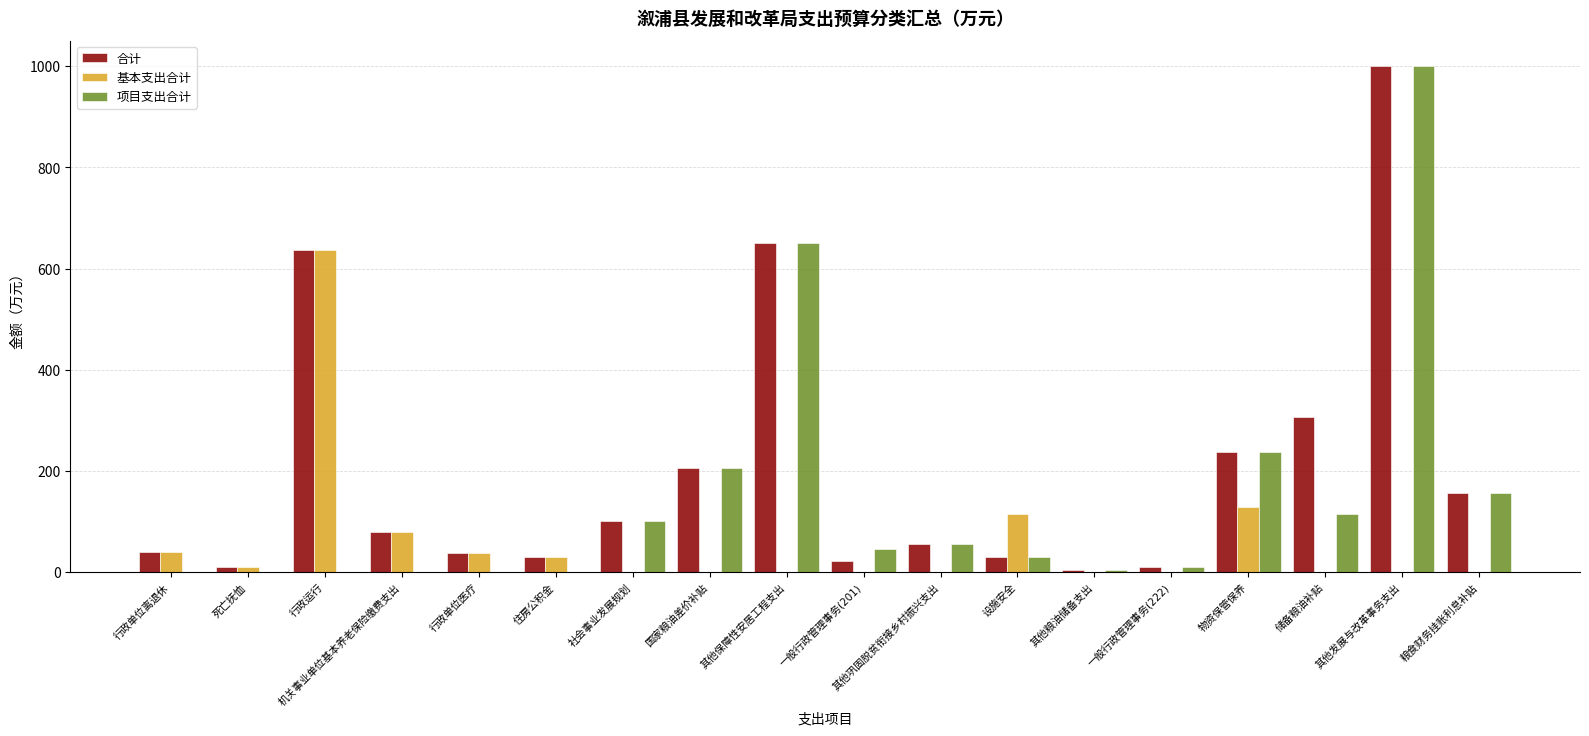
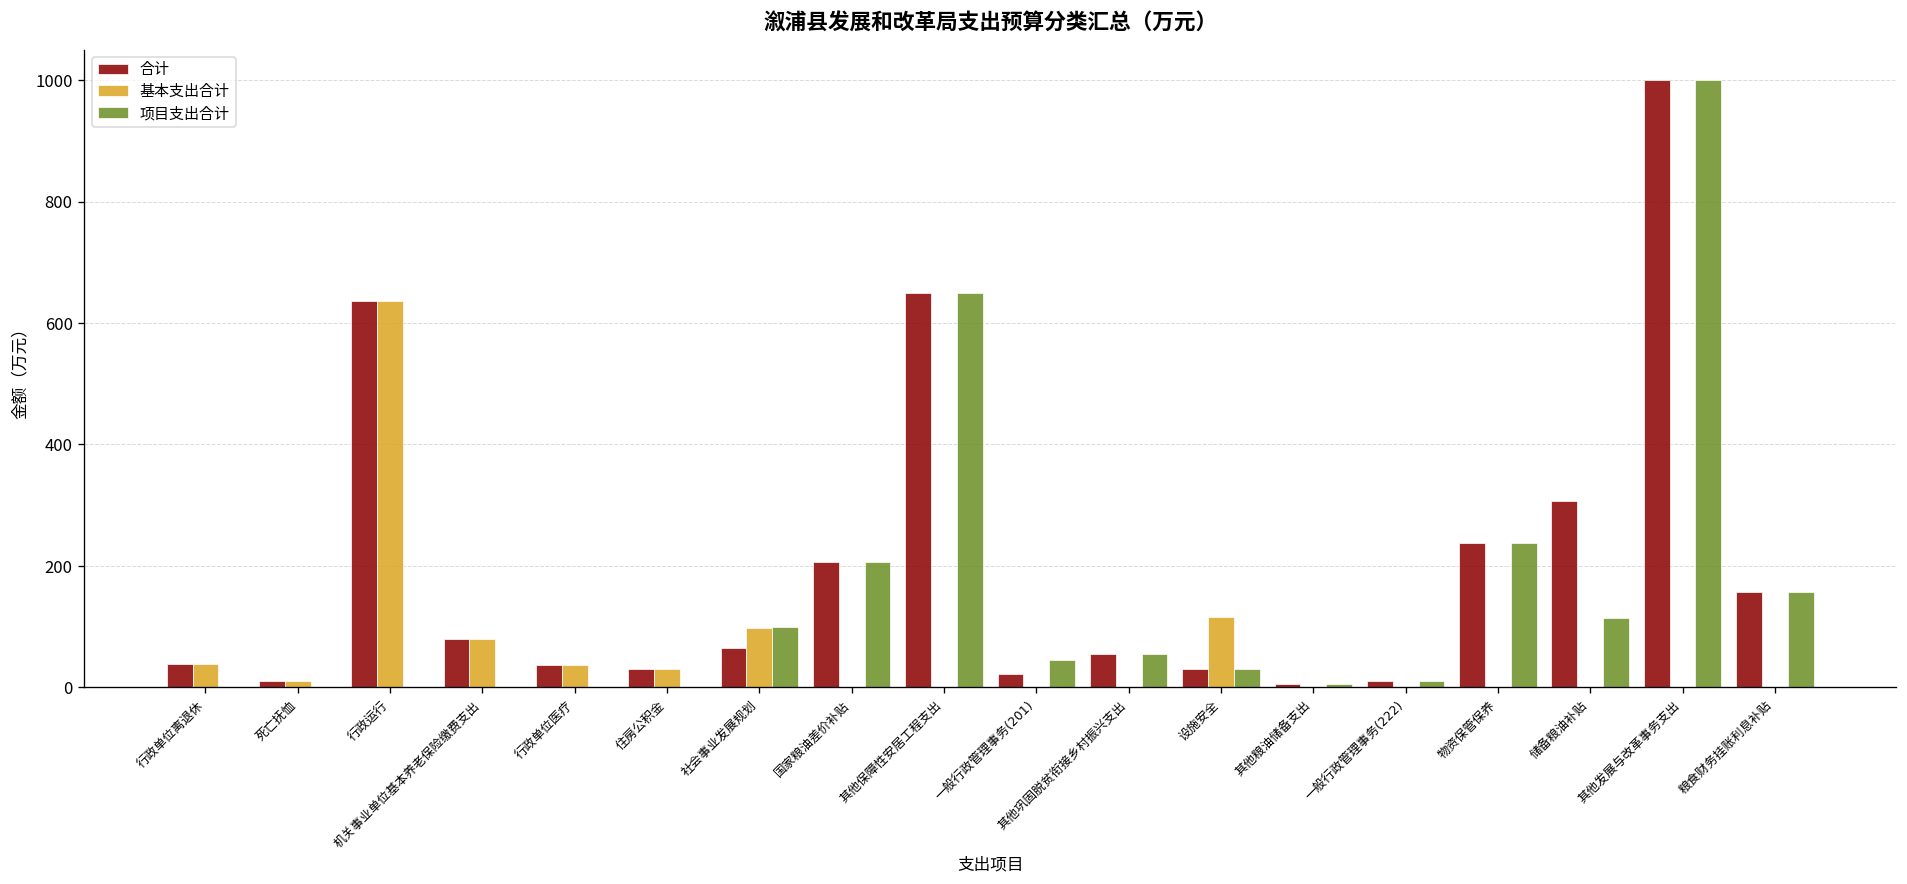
合计, 社会事业发展规划: 100 -> 60
基本支出合计, 社会事业发展规划: 0 -> 100
基本支出合计, 物资保管保养: 130 -> 0
